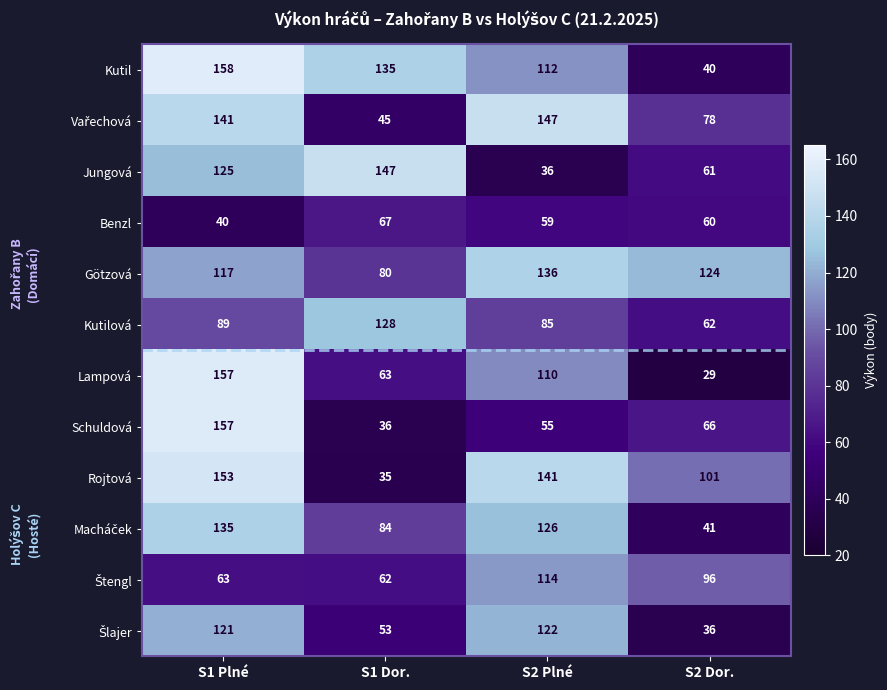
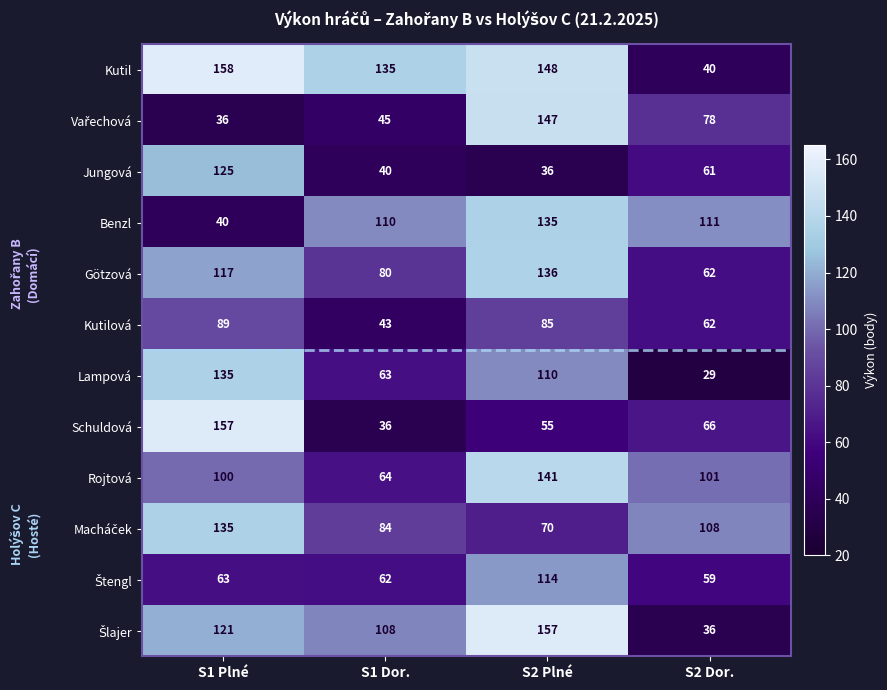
Kutil, S2 Plné: 112 -> 148
Vařechová, S1 Plné: 141 -> 36
Jungová, S1 Dor.: 147 -> 40
Benzl, S1 Dor.: 67 -> 110
Benzl, S2 Plné: 59 -> 135
Benzl, S2 Dor.: 60 -> 111
Götzová, S2 Dor.: 124 -> 62
Kutilová, S1 Dor.: 128 -> 43
Lampová, S1 Plné: 157 -> 135
Rojtová, S1 Plné: 153 -> 100
Rojtová, S1 Dor.: 35 -> 64
Macháček, S2 Plné: 126 -> 70
Macháček, S2 Dor.: 41 -> 108
Štengl, S2 Dor.: 96 -> 59
Šlajer, S1 Dor.: 53 -> 108
Šlajer, S2 Plné: 122 -> 157
